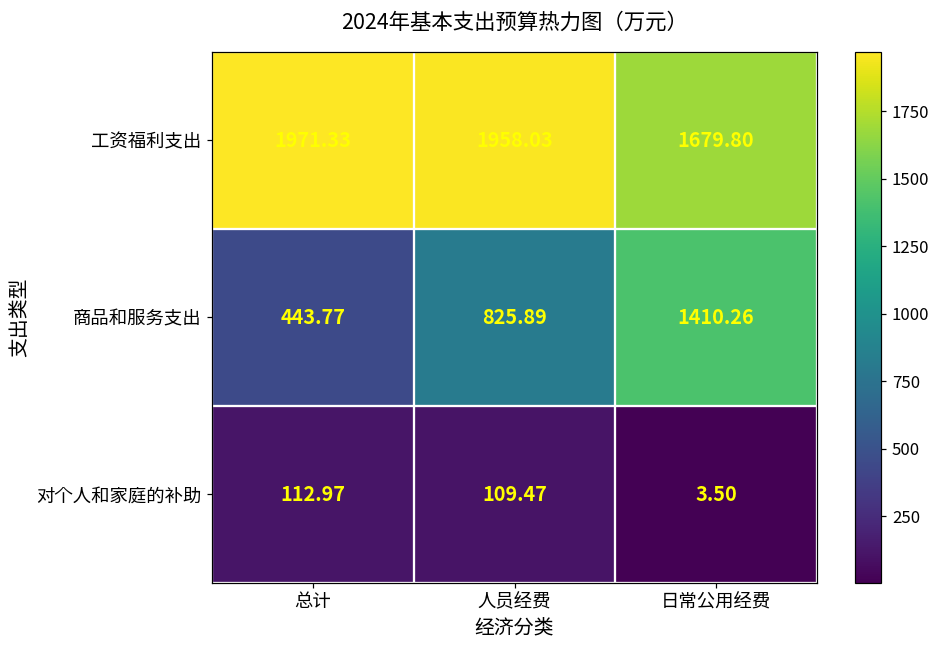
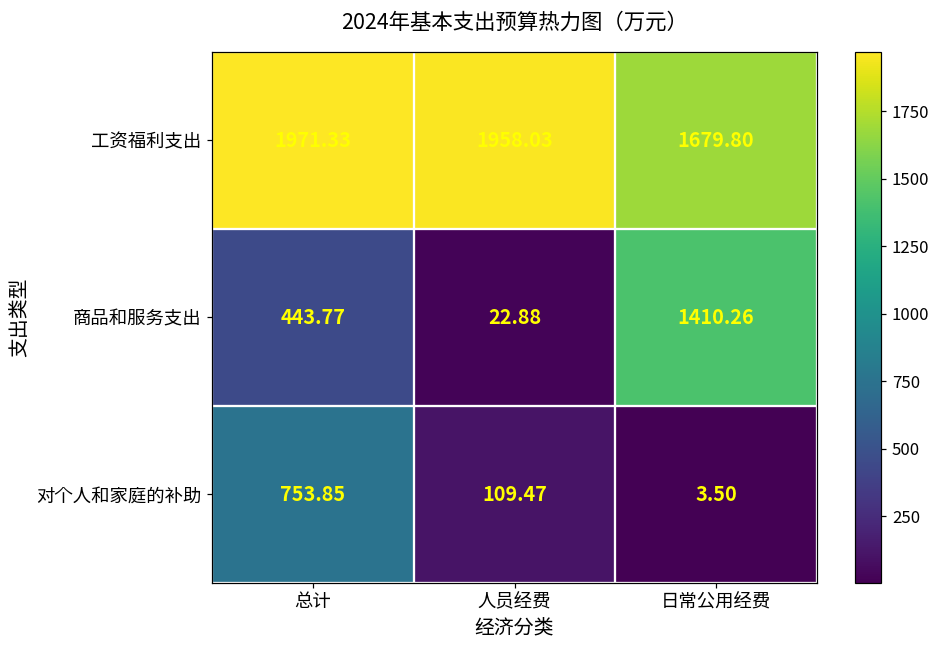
商品和服务支出, 人员经费: 825.89 -> 22.88
对个人和家庭的补助, 总计: 112.97 -> 753.85
